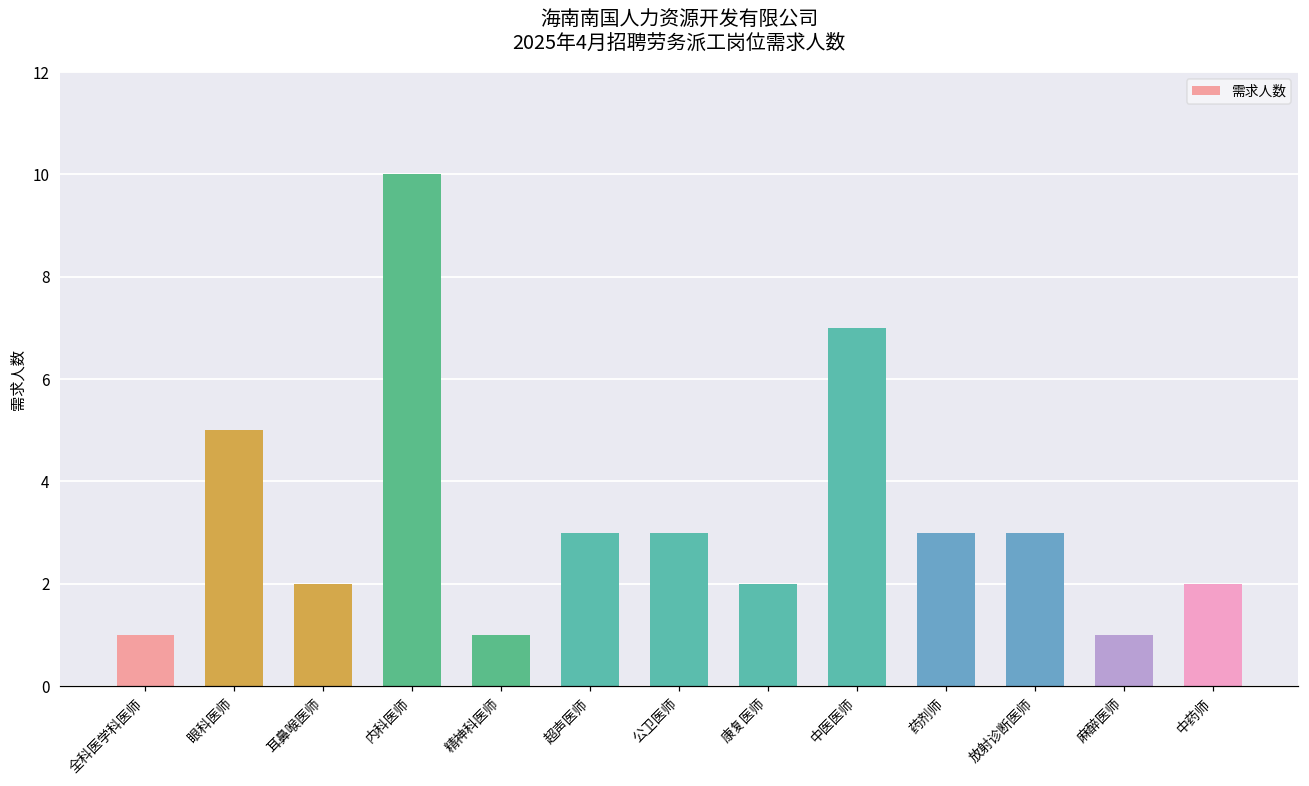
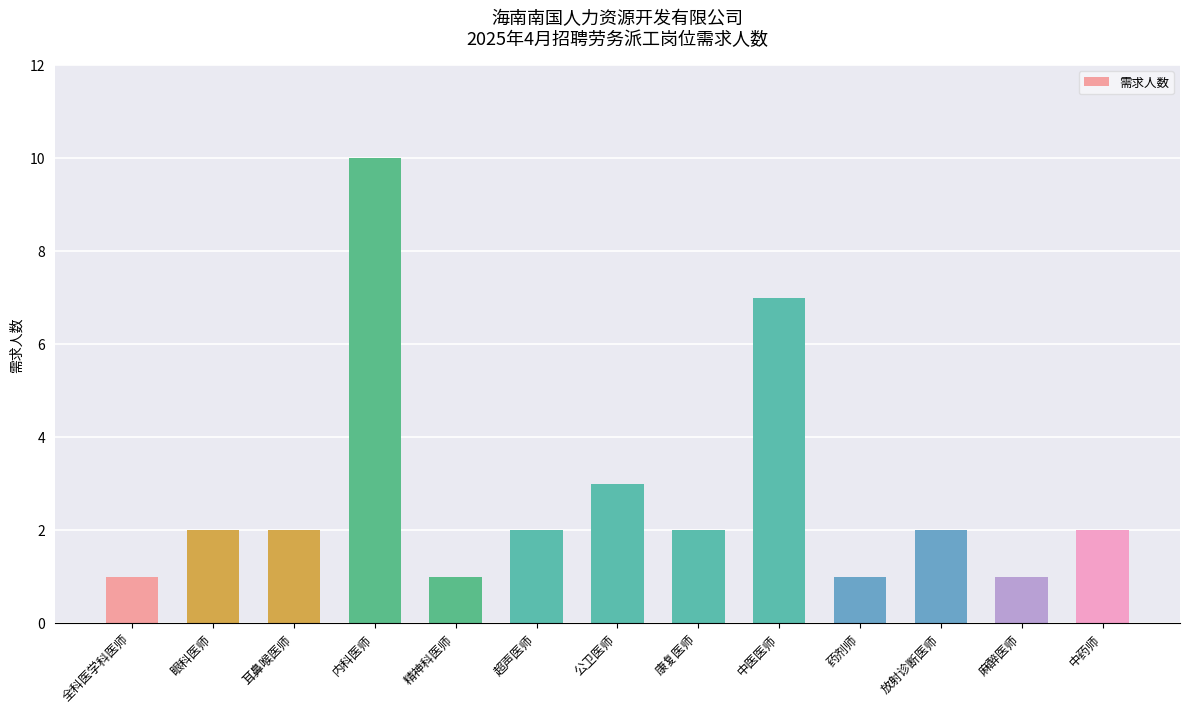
眼科医师: 5 -> 2
超声医师: 3 -> 2
药剂师: 3 -> 1
放射诊断医师: 3 -> 2
